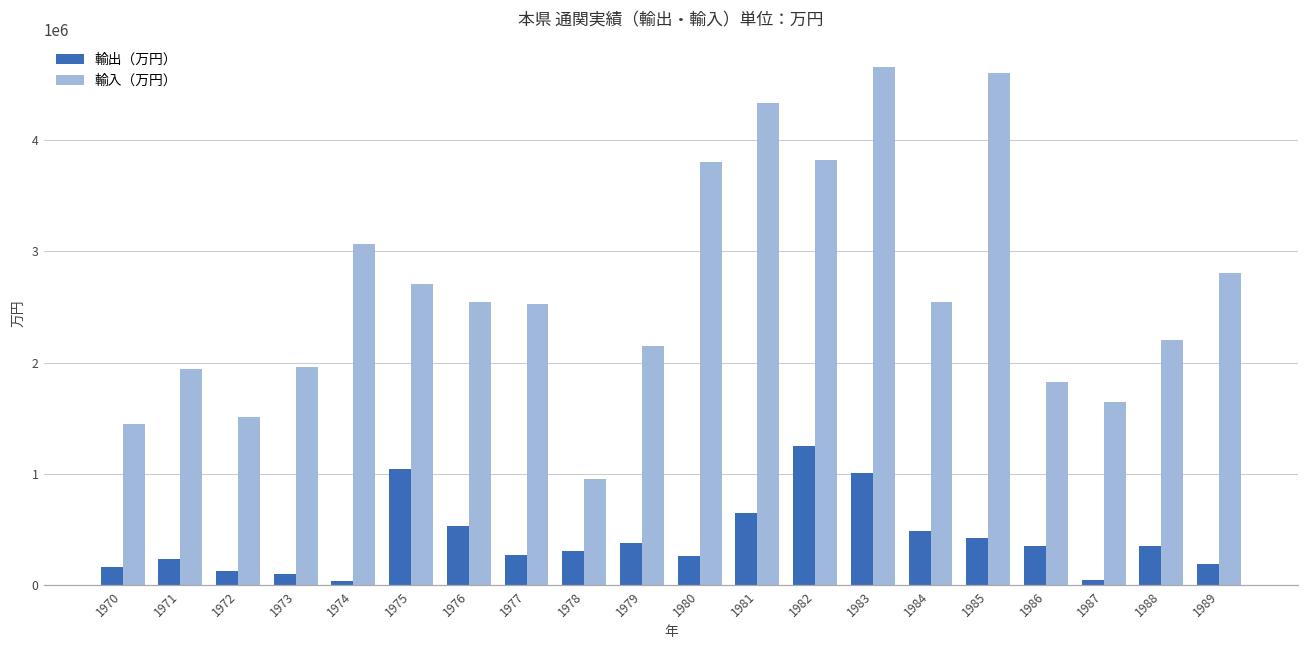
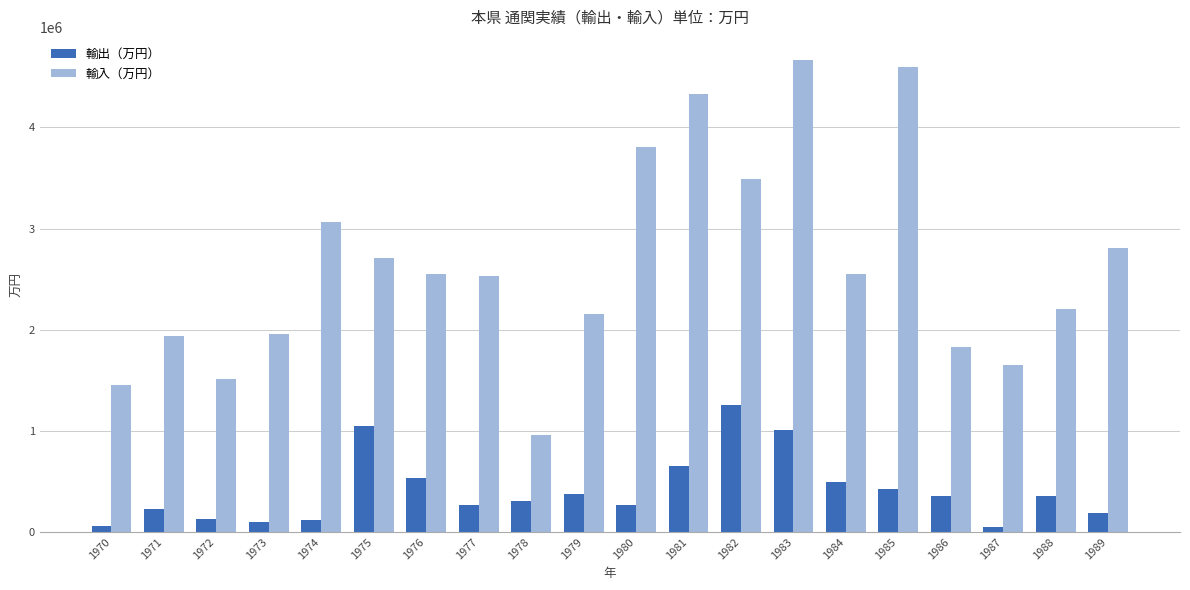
輸出（万円）, 1970: 160000 -> 60000
輸出（万円）, 1974: 40000 -> 120000
輸入（万円）, 1982: 3830000 -> 3490000
